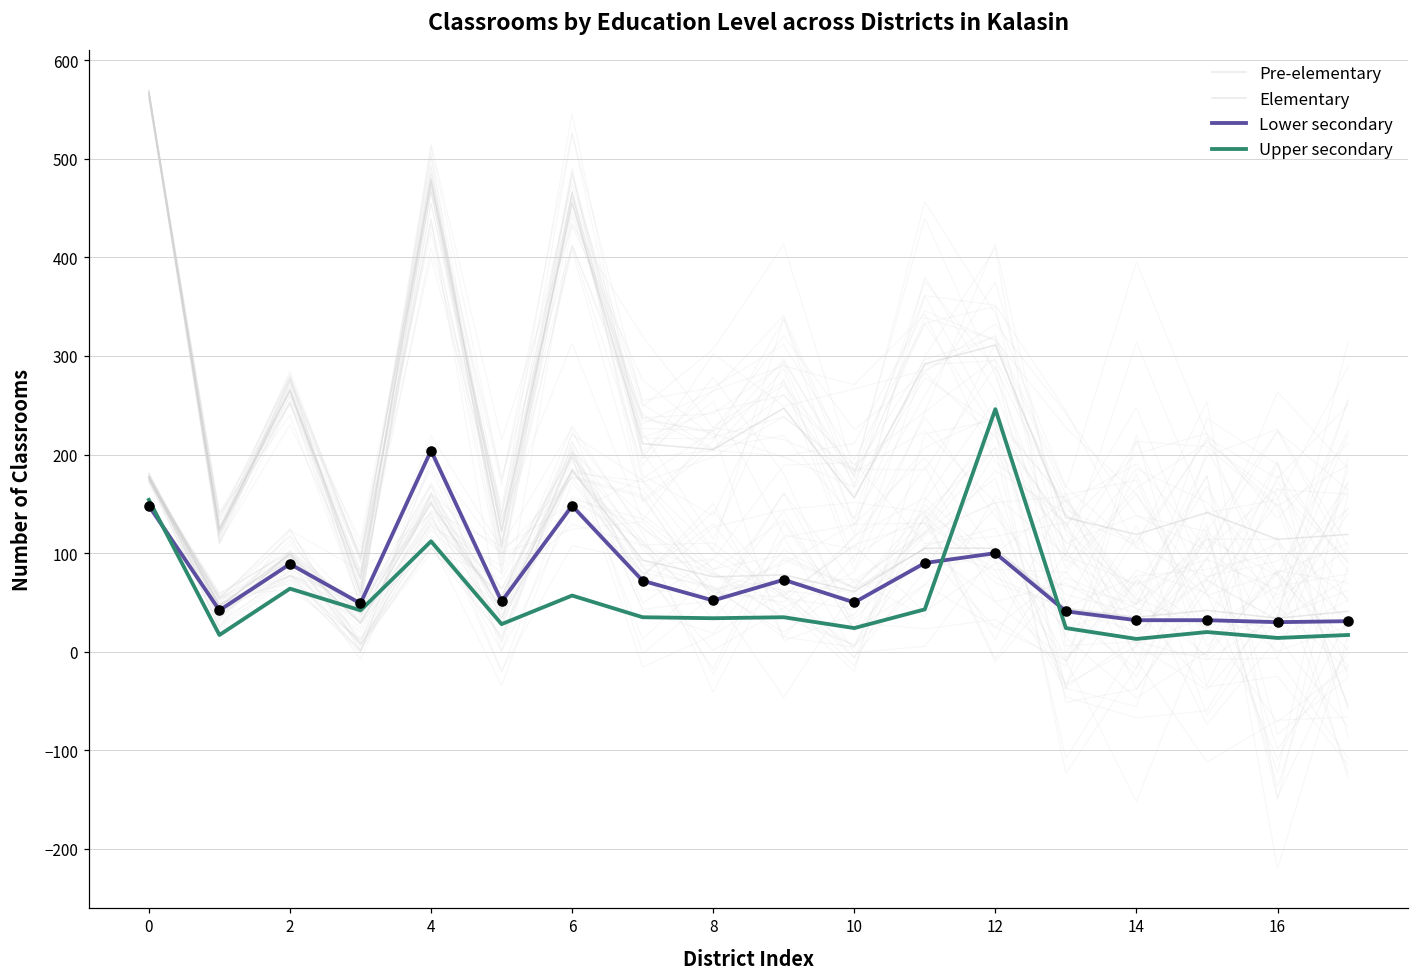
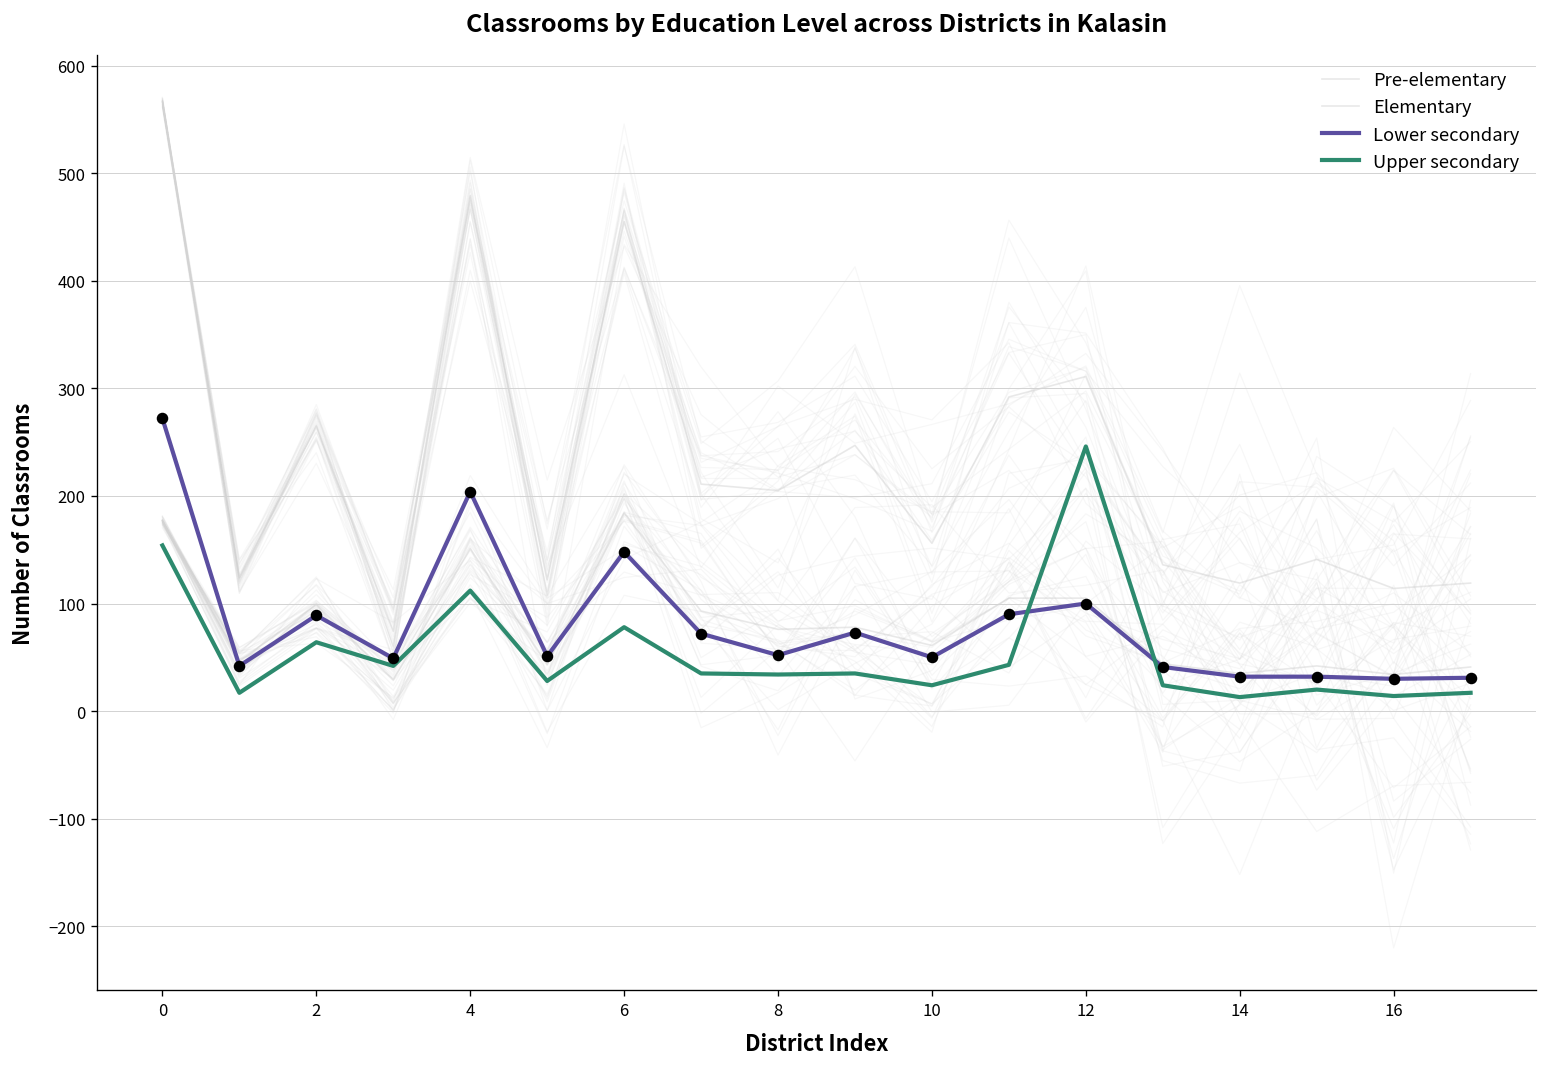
Lower secondary, 0: 150 -> 270
Upper secondary, 6: 60 -> 80
